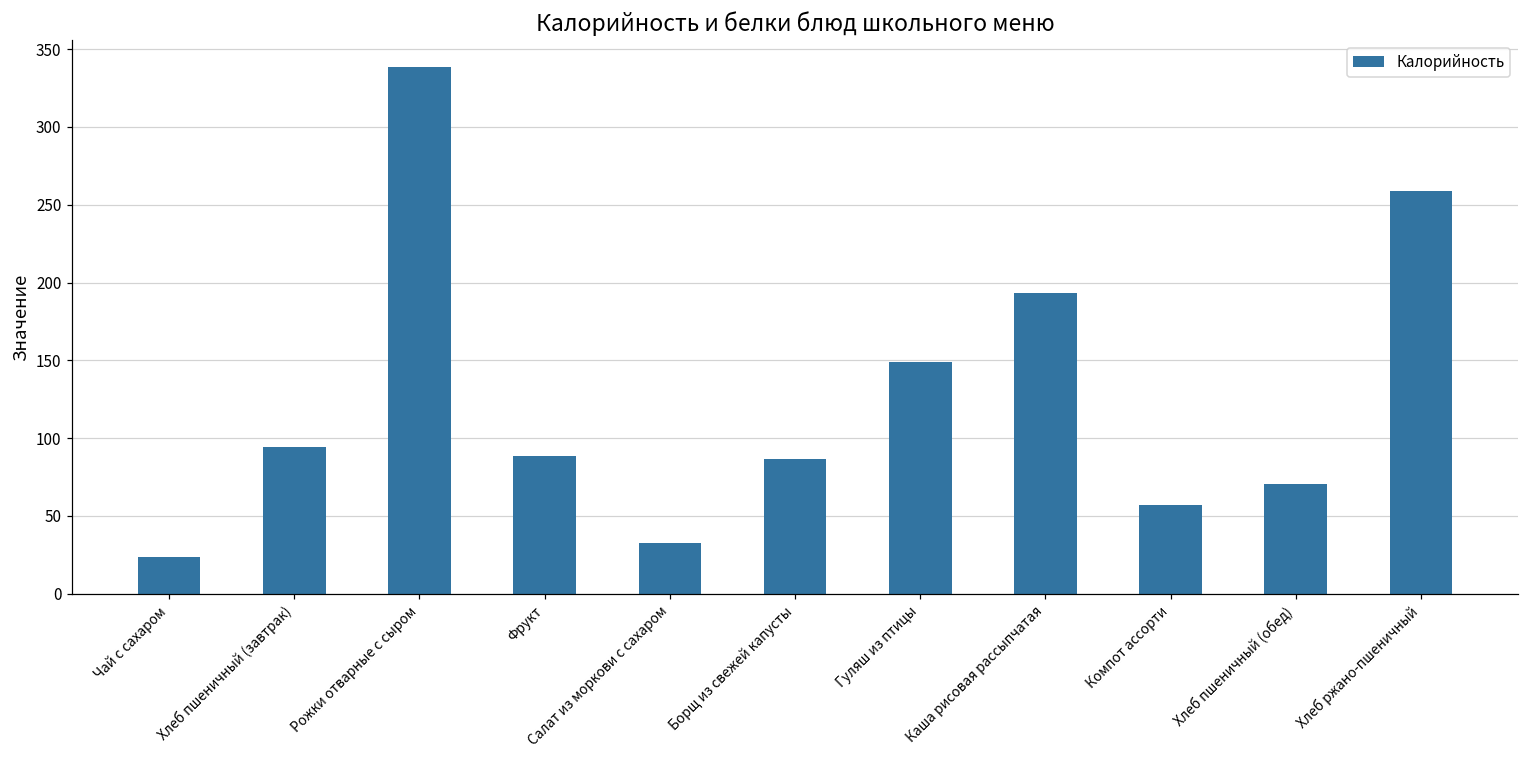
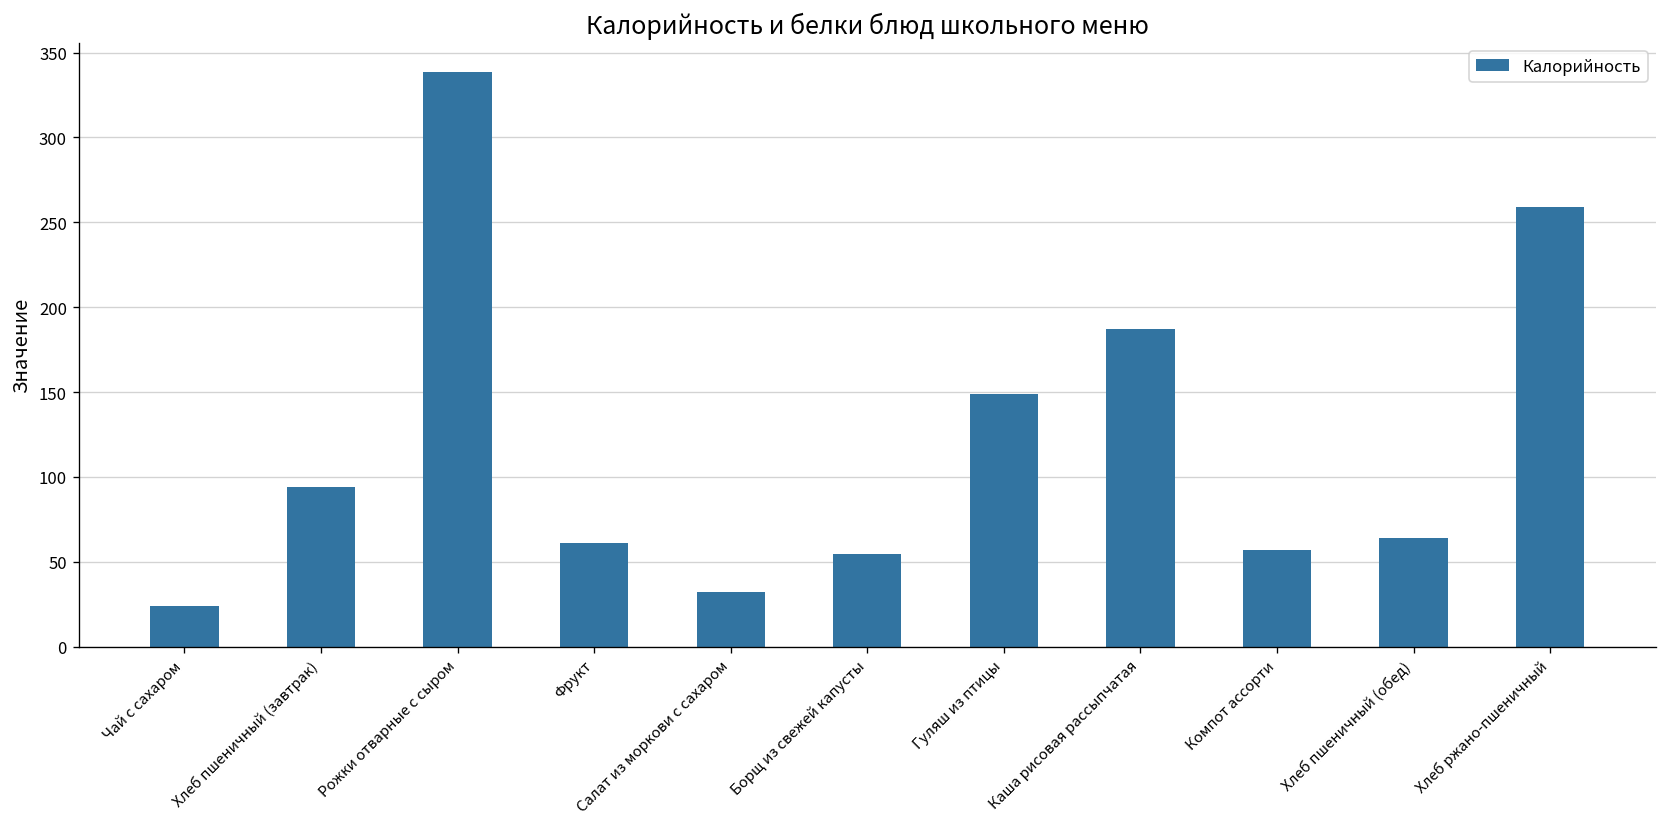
Фрукт: 89 -> 61
Борщ из свежей капусты: 86 -> 54
Каша рисовая рассыпчатая: 193 -> 187
Хлеб пшеничный (обед): 71 -> 64
